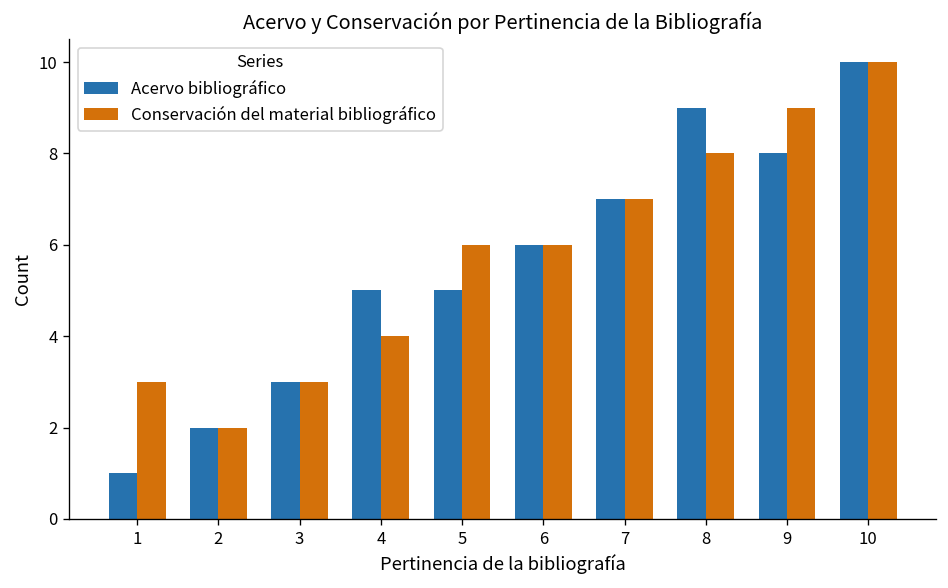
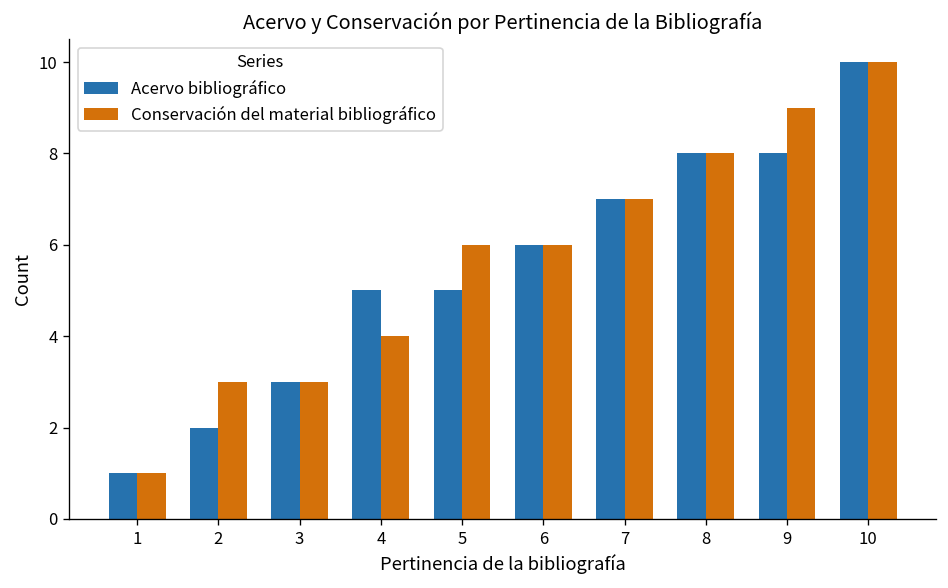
Conservación del material bibliográfico, 1: 3 -> 1
Conservación del material bibliográfico, 2: 2 -> 3
Acervo bibliográfico, 8: 9 -> 8
